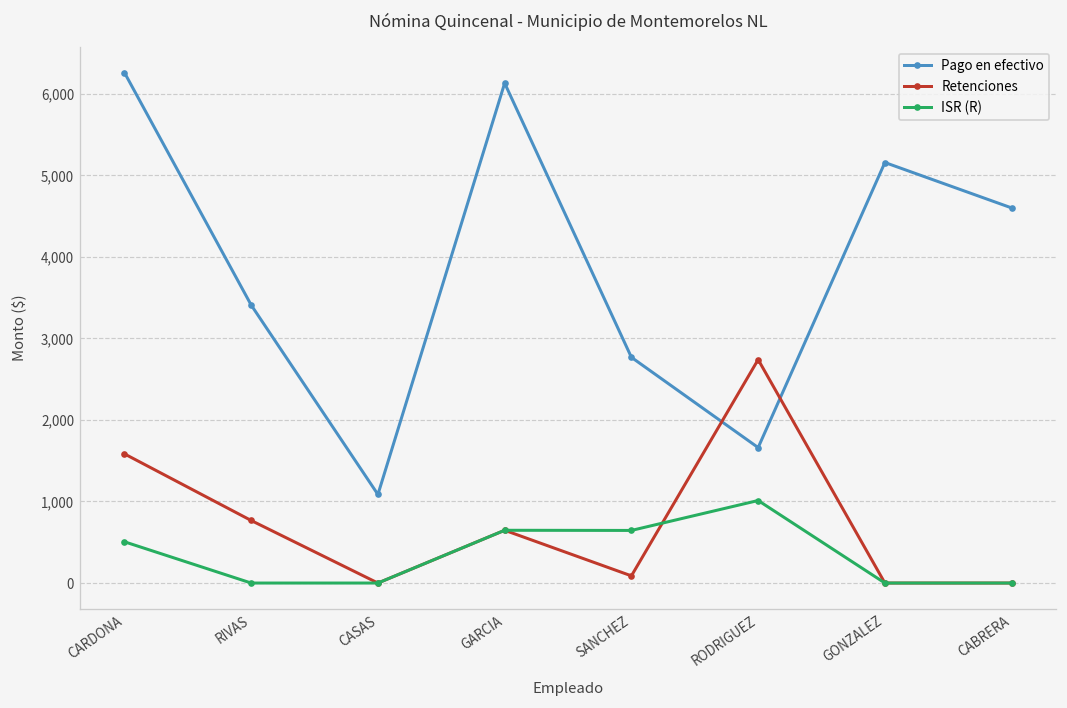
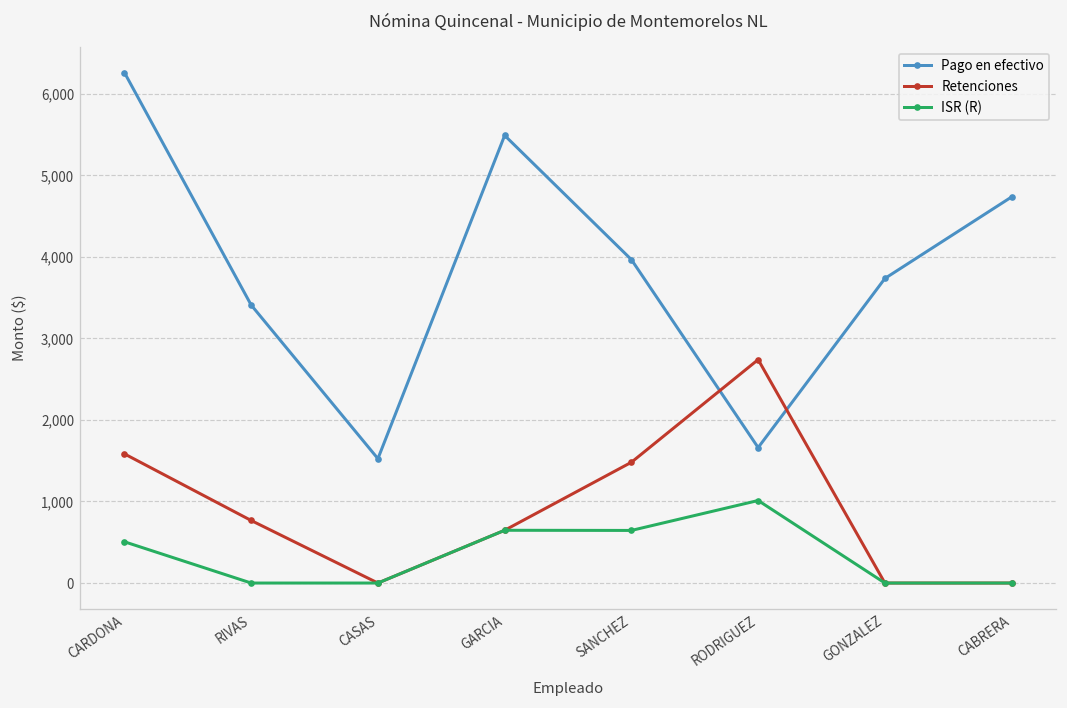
Pago en efectivo, CASAS: 1,100 -> 1,500
Pago en efectivo, GARCIA: 6,100 -> 5,500
Pago en efectivo, SANCHEZ: 2,800 -> 4,000
Retenciones, SANCHEZ: 100 -> 1,500
Pago en efectivo, GONZALEZ: 5,200 -> 3,700
Pago en efectivo, CABRERA: 4,600 -> 4,700
